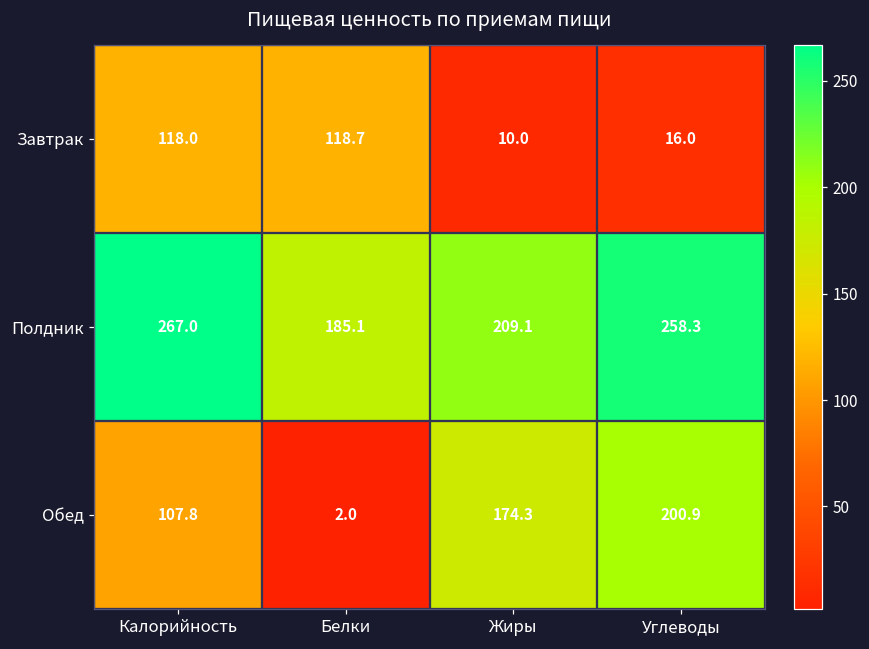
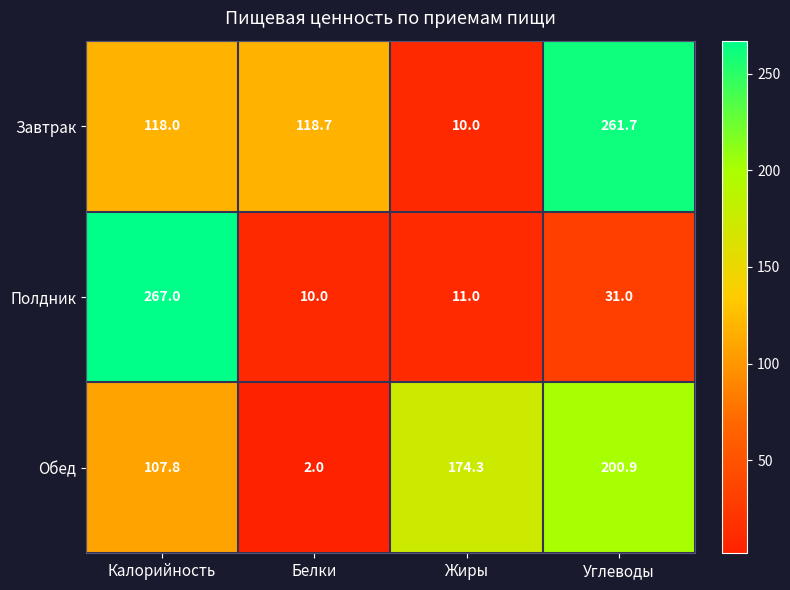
Завтрак, Углеводы: 16.0 -> 261.7
Полдник, Белки: 185.1 -> 10.0
Полдник, Жиры: 209.1 -> 11.0
Полдник, Углеводы: 258.3 -> 31.0
